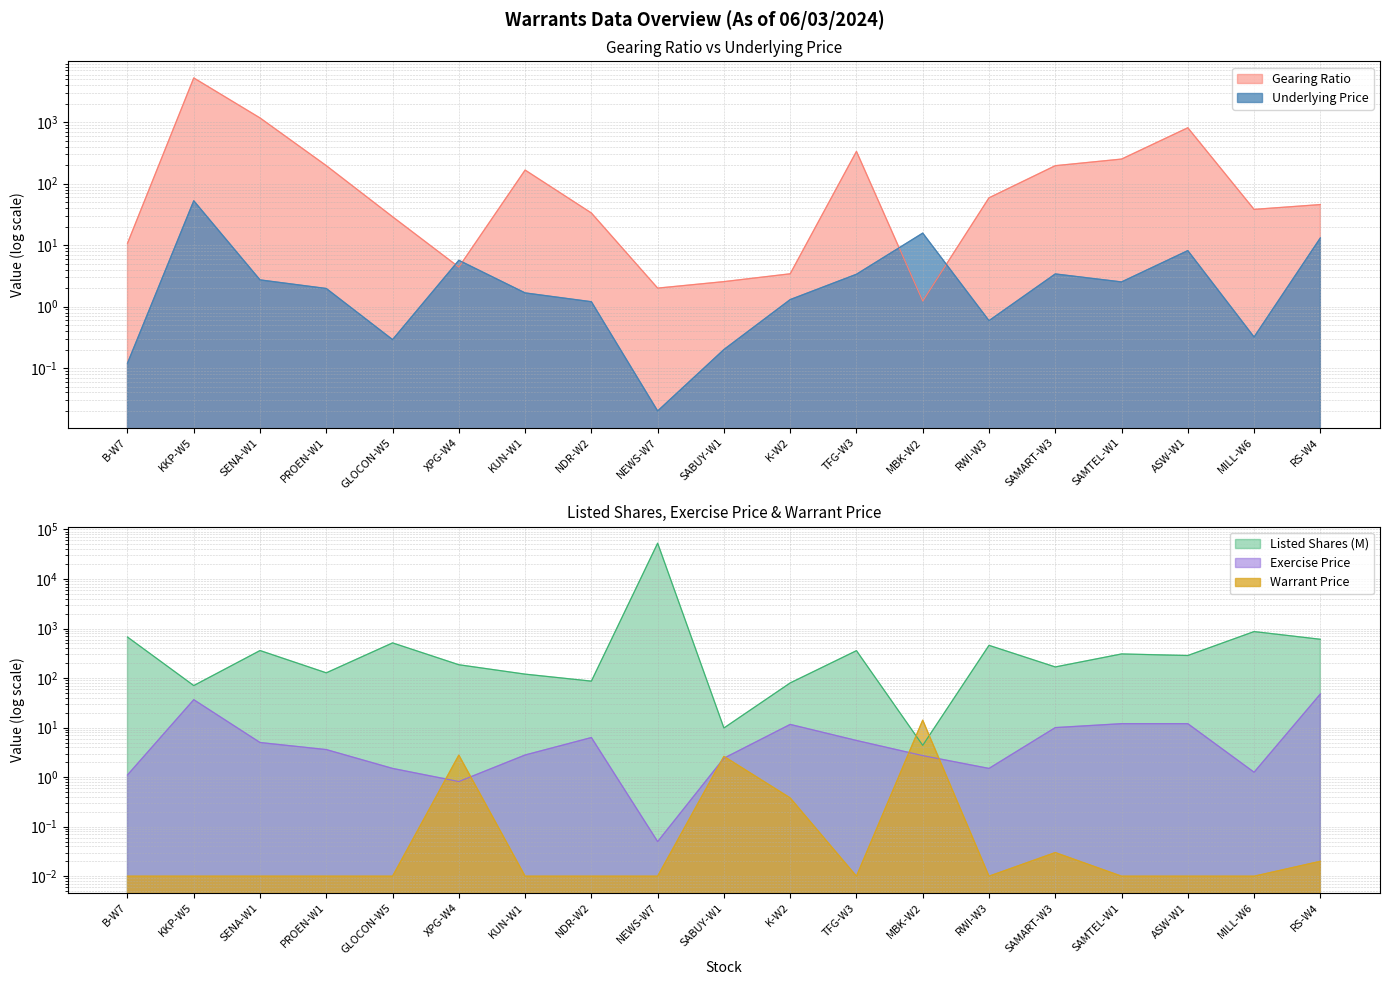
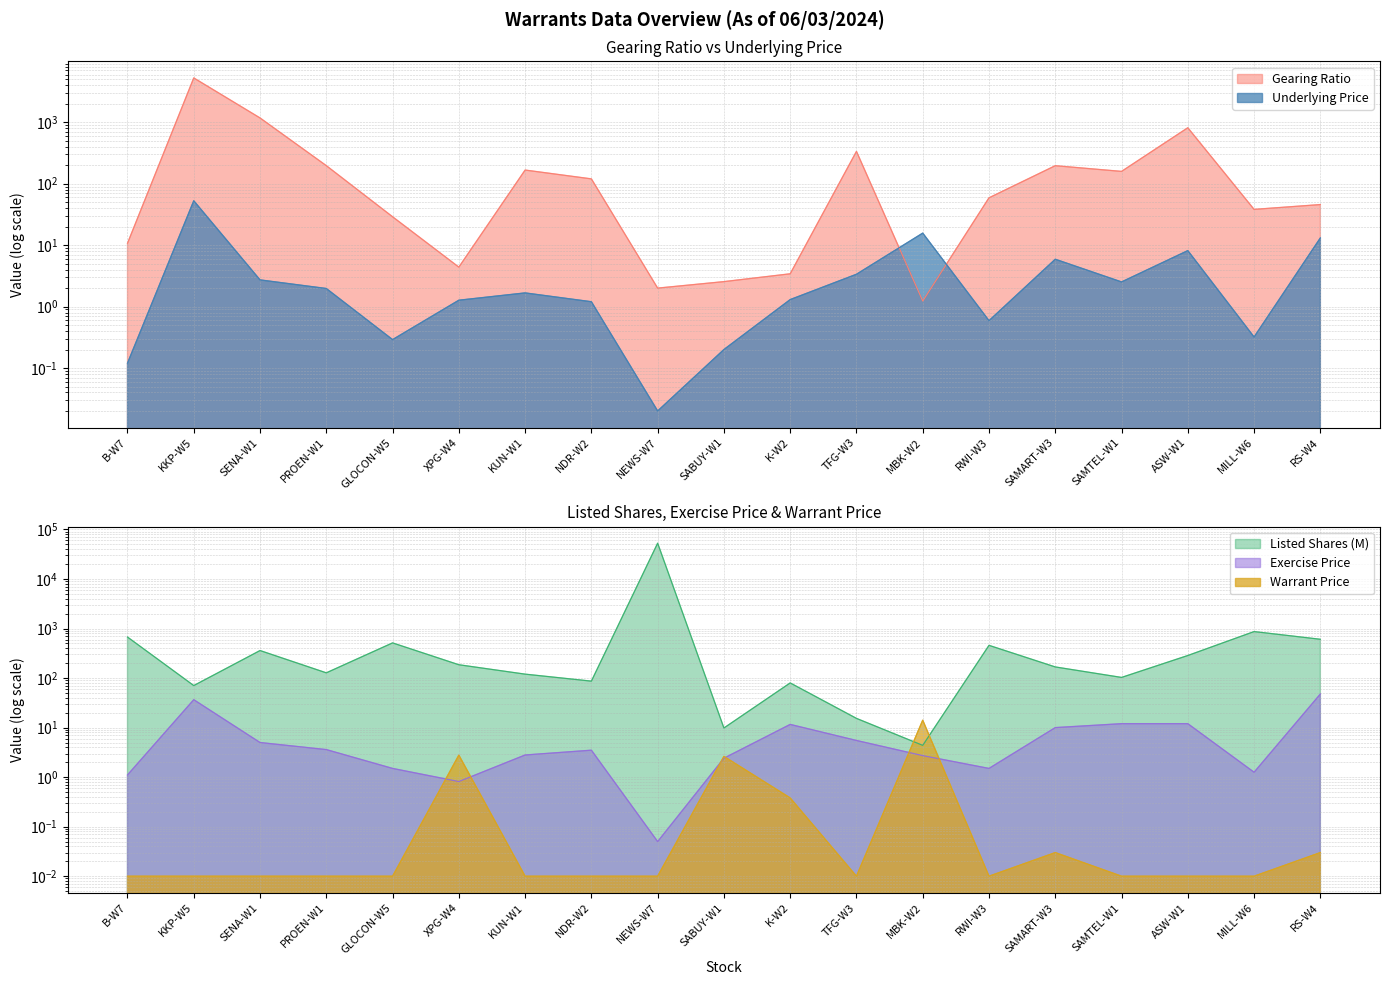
Gearing Ratio vs Underlying Price, Underlying Price, XPG-W4: 6 -> 1.3
Gearing Ratio vs Underlying Price, Gearing Ratio, NDR-W2: 30 -> 120
Gearing Ratio vs Underlying Price, Underlying Price, SAMART-W3: 3 -> 6
Gearing Ratio vs Underlying Price, Gearing Ratio, SAMTEL-W1: 250 -> 160
Listed Shares, Exercise Price & Warrant Price, Exercise Price, NDR-W2: 6 -> 4
Listed Shares, Exercise Price & Warrant Price, Listed Shares (M), TFG-W3: 400 -> 15
Listed Shares, Exercise Price & Warrant Price, Listed Shares (M), SAMTEL-W1: 300 -> 100
Listed Shares, Exercise Price & Warrant Price, Warrant Price, RS-W4: 0.02 -> 0.03
